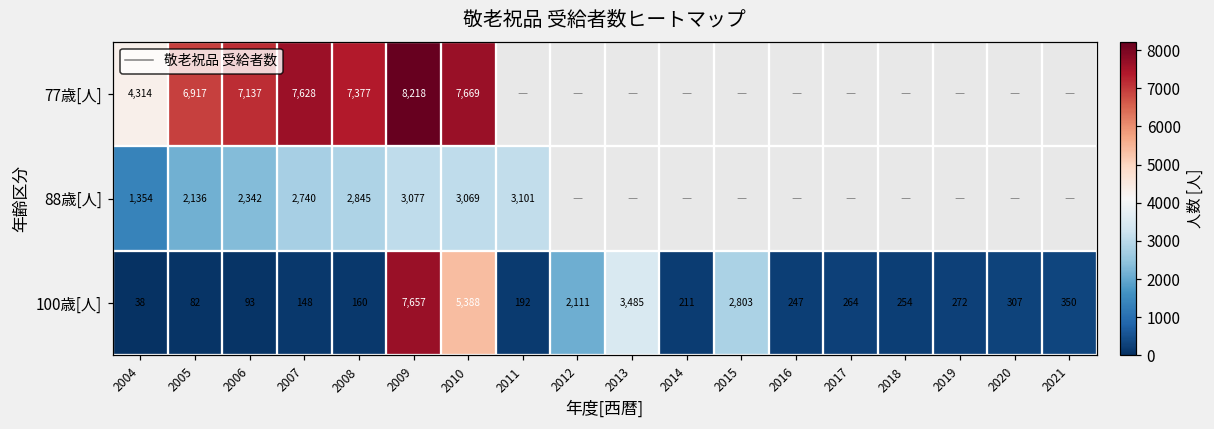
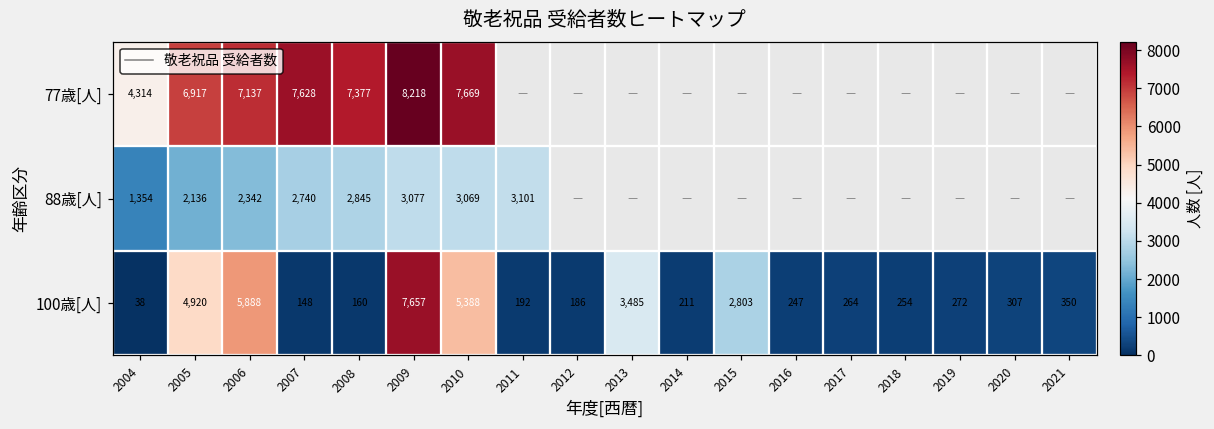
100歳[人], 2005: 82 -> 4,920
100歳[人], 2006: 93 -> 5,888
100歳[人], 2012: 2,111 -> 186
